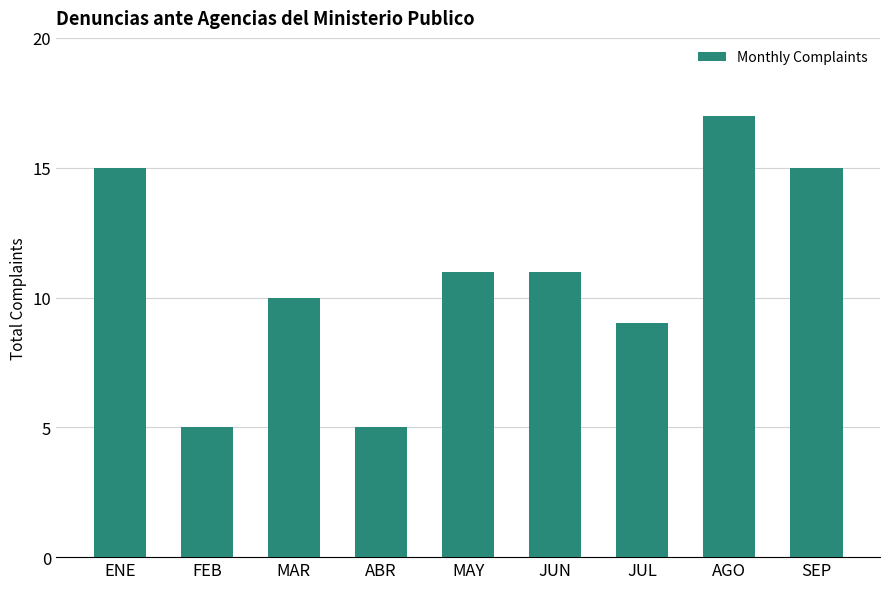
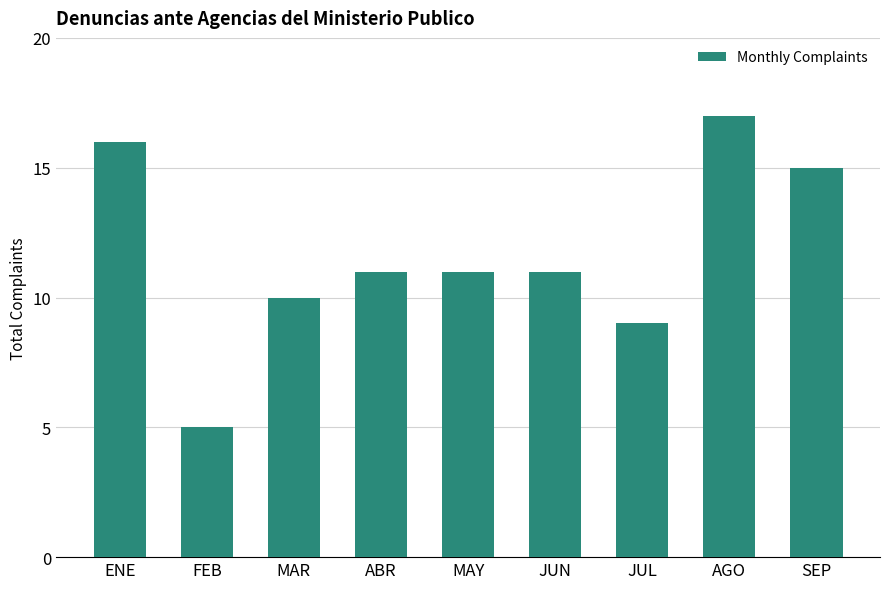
ENE: 15 -> 16
ABR: 5 -> 11
